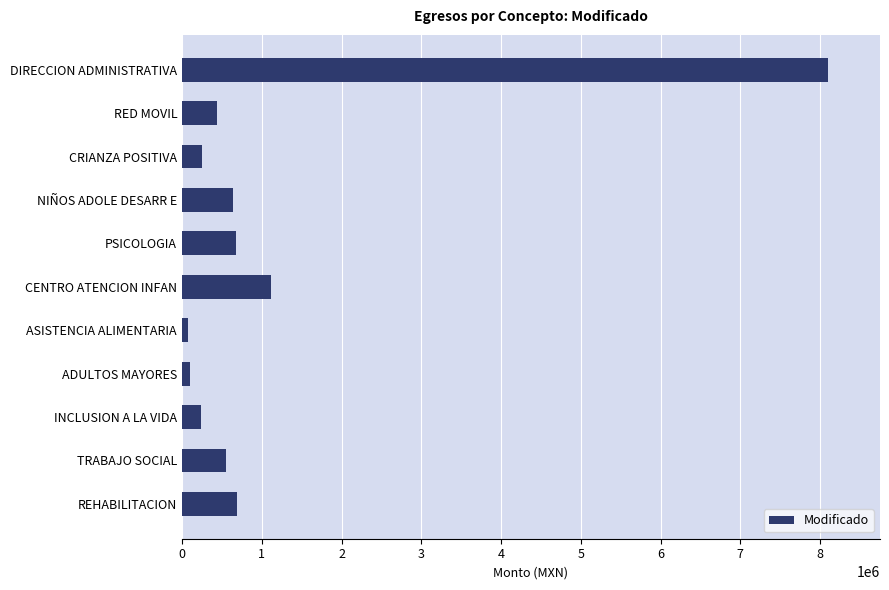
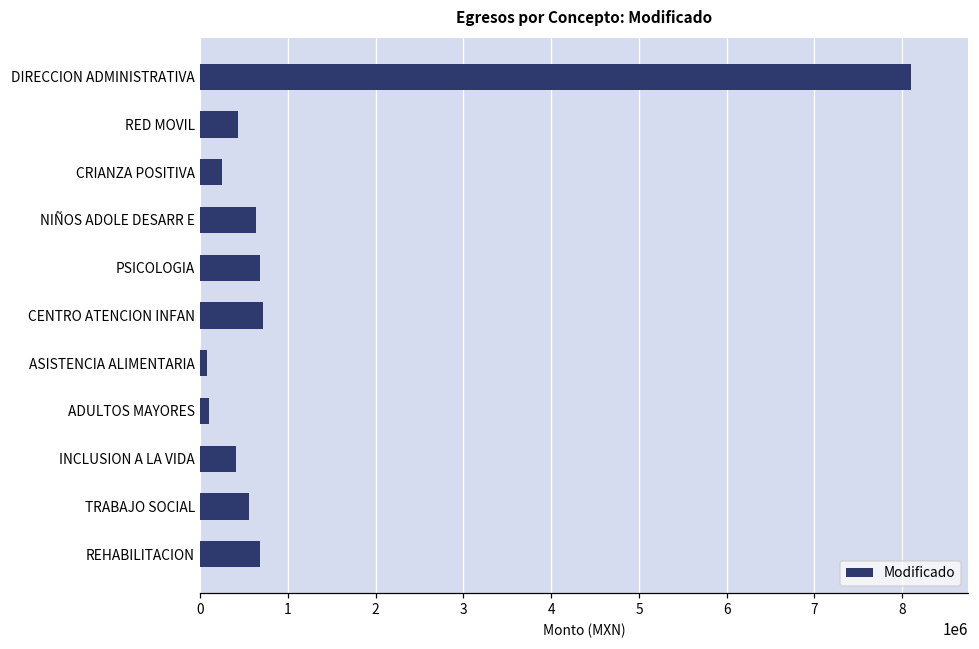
CENTRO ATENCION INFAN: 1100000 -> 700000
INCLUSION A LA VIDA: 200000 -> 400000
